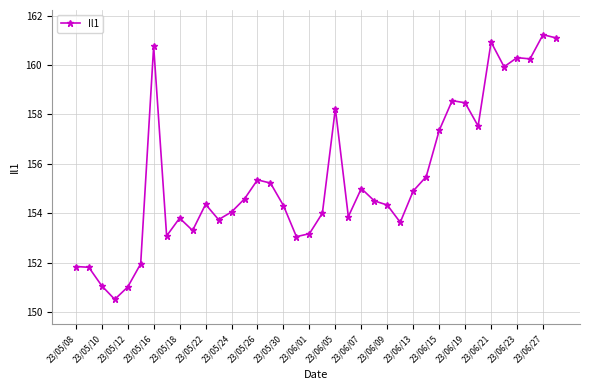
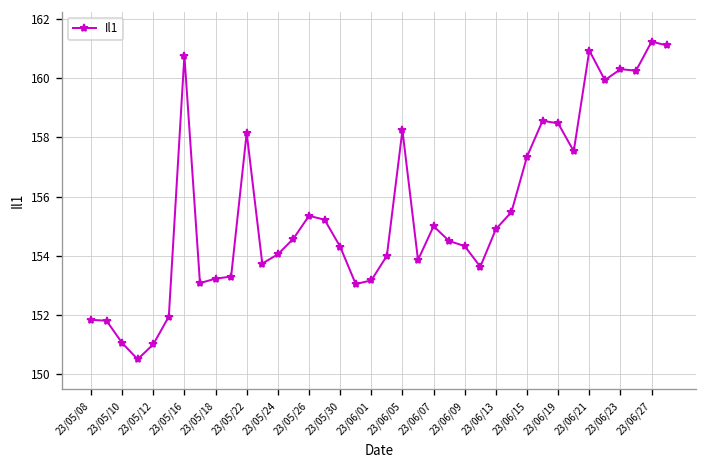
23/05/18: 153.8 -> 153.2
23/05/22: 154.4 -> 158.2
